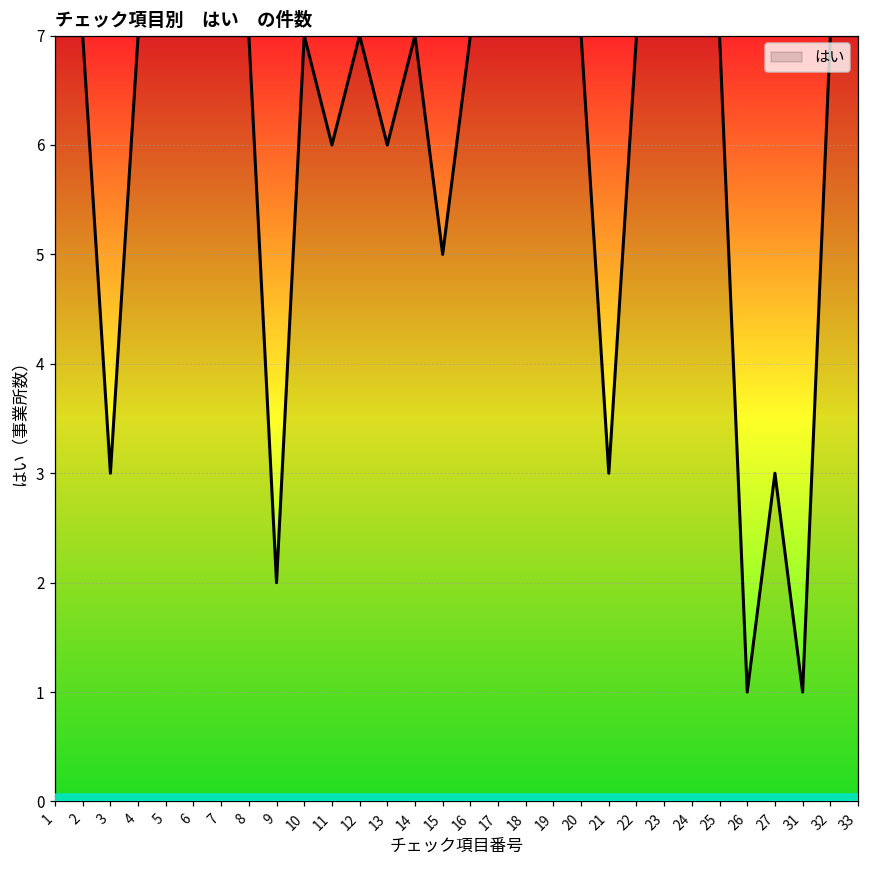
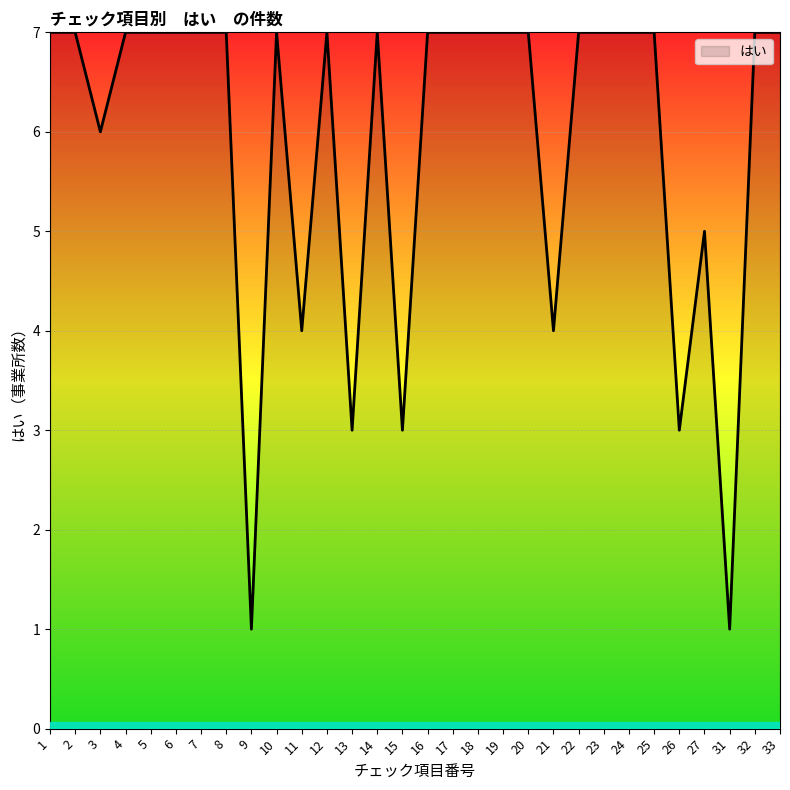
3: 3 -> 6
9: 2 -> 1
11: 6 -> 4
13: 6 -> 3
15: 5 -> 3
21: 3 -> 4
26: 1 -> 3
27: 3 -> 5
